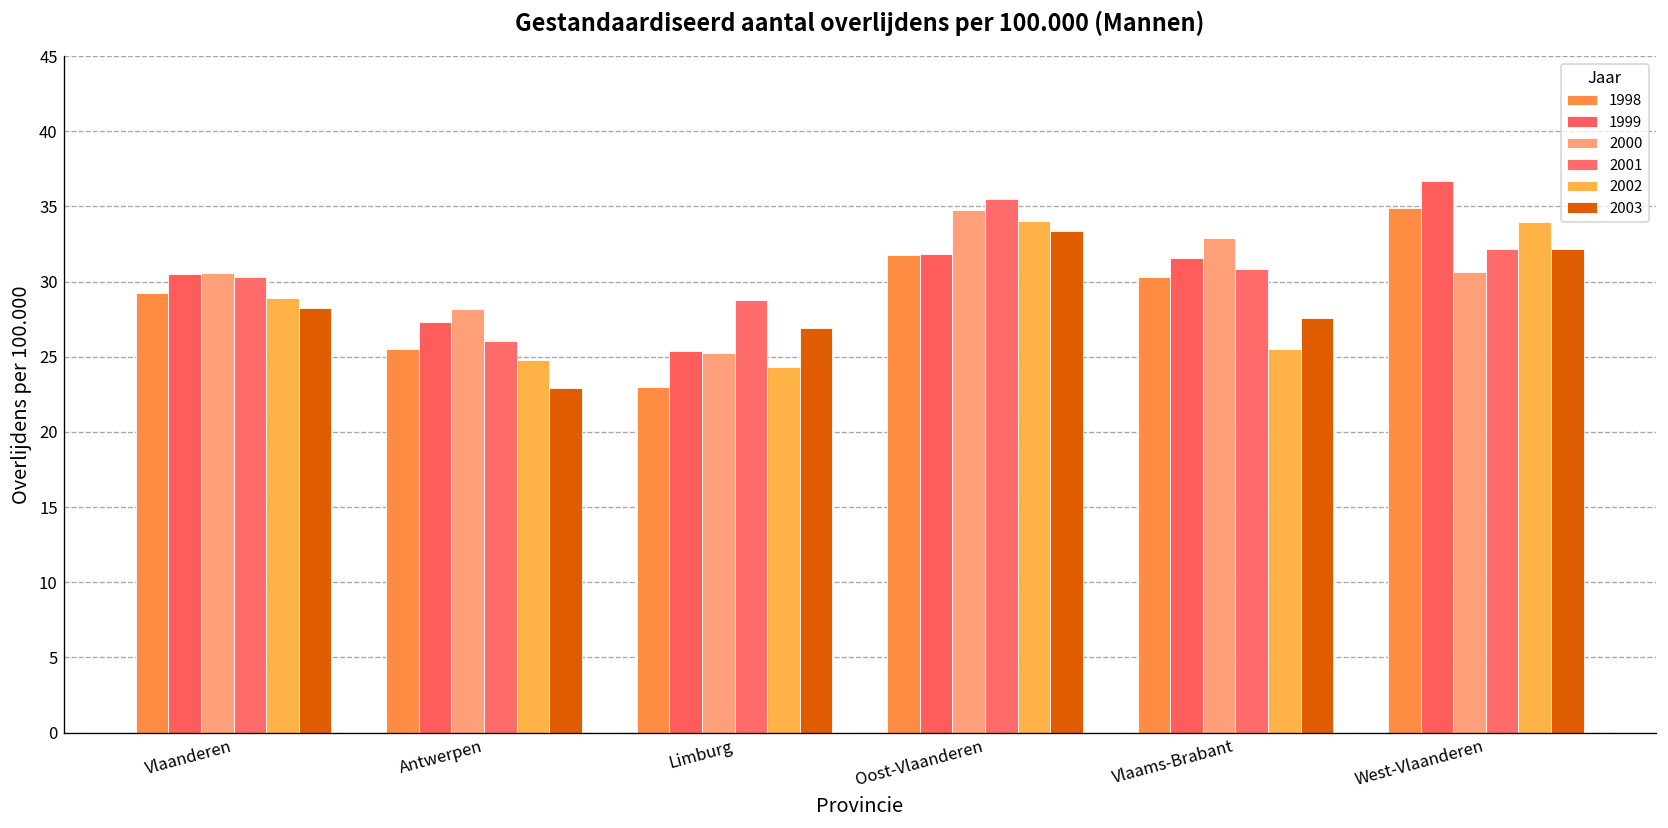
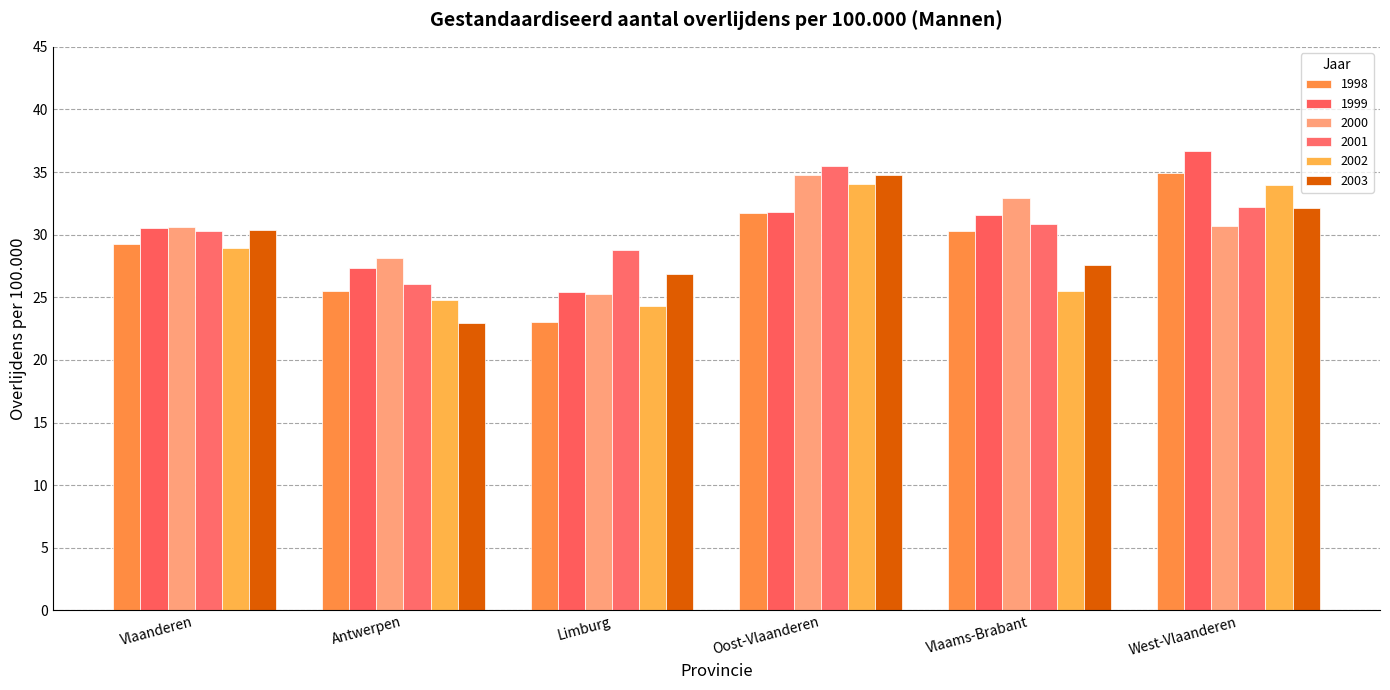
2003, Vlaanderen: 28.2 -> 30.4
2003, Oost-Vlaanderen: 33.3 -> 34.8
